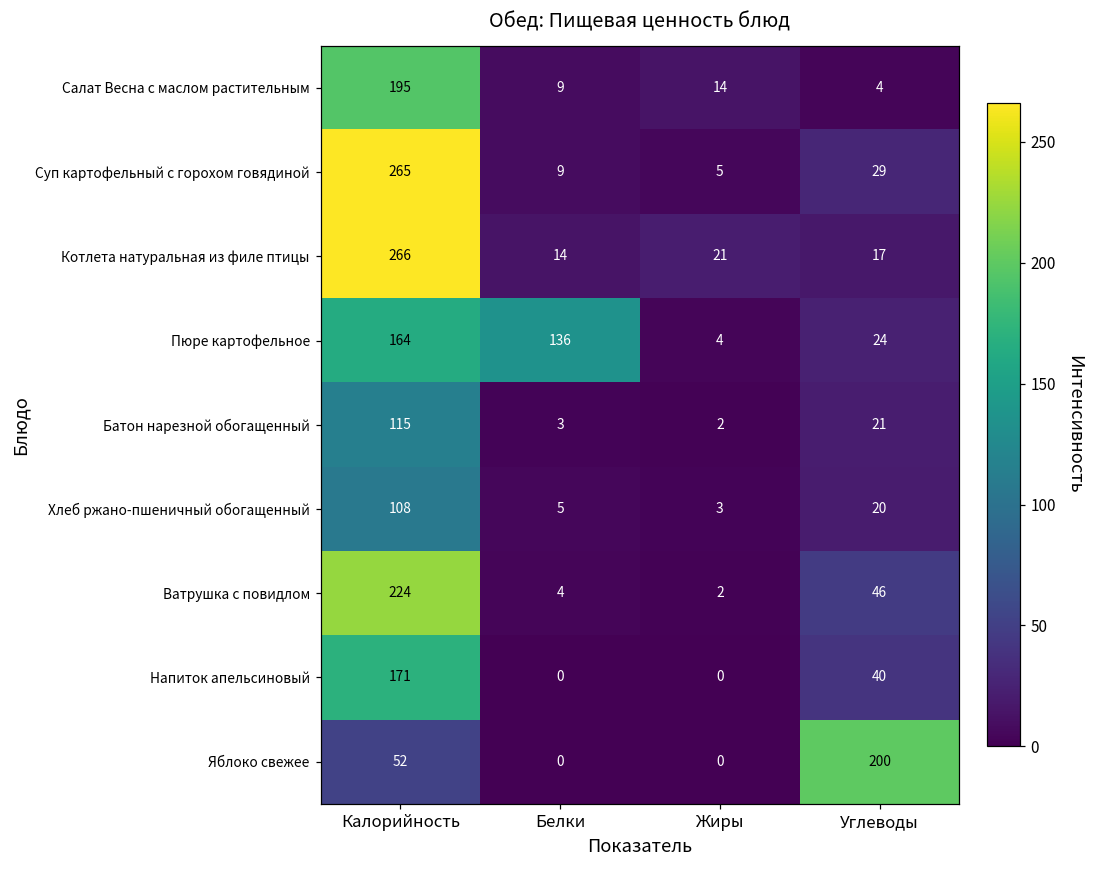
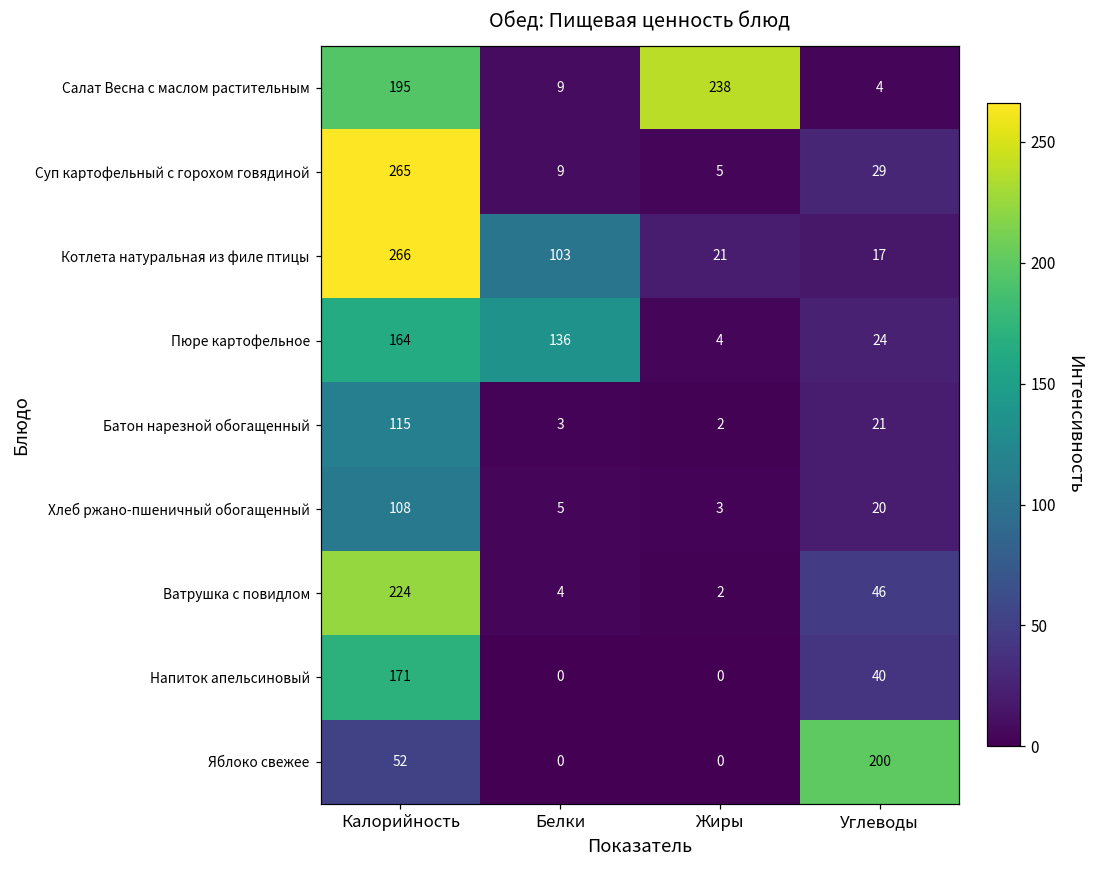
Салат Весна с маслом растительным, Жиры: 14 -> 238
Котлета натуральная из филе птицы, Белки: 14 -> 103
